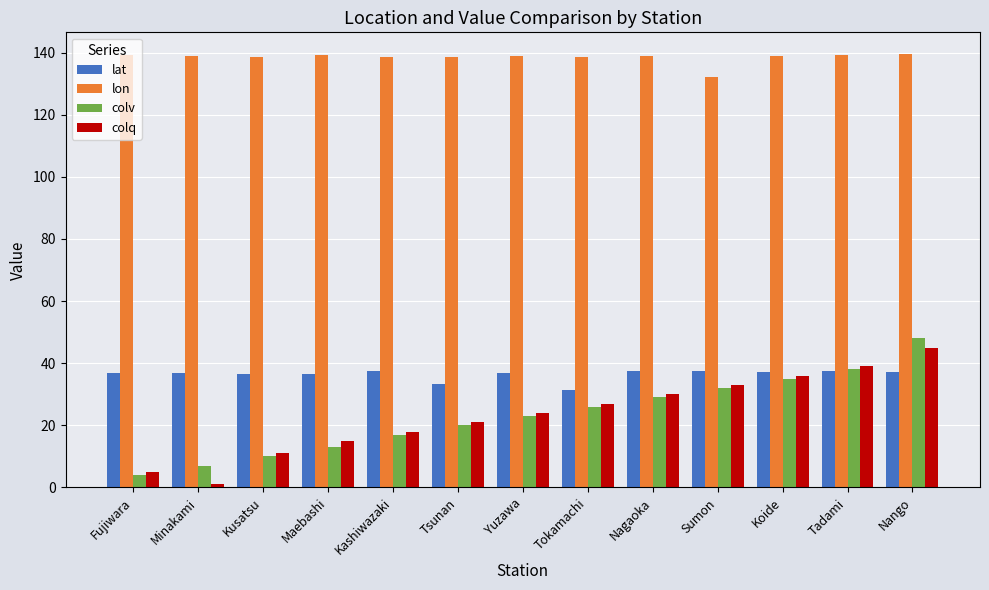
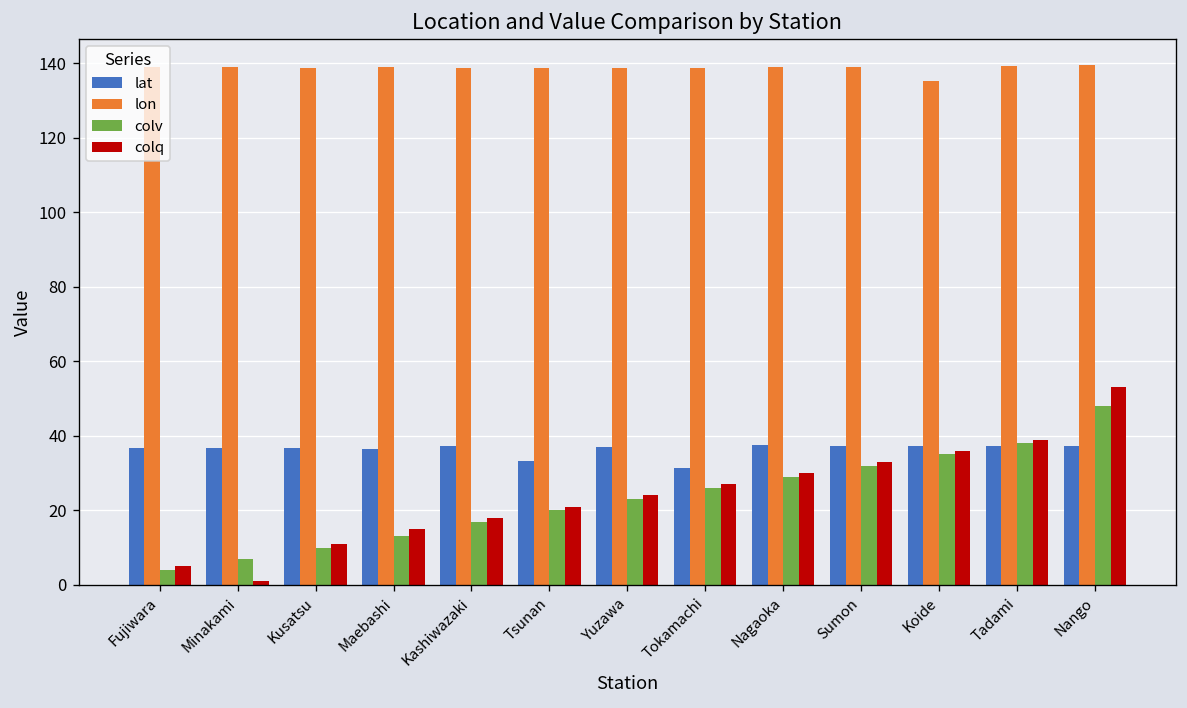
lon, Sumon: 132 -> 139
lon, Koide: 139 -> 135
colq, Nango: 45 -> 53
